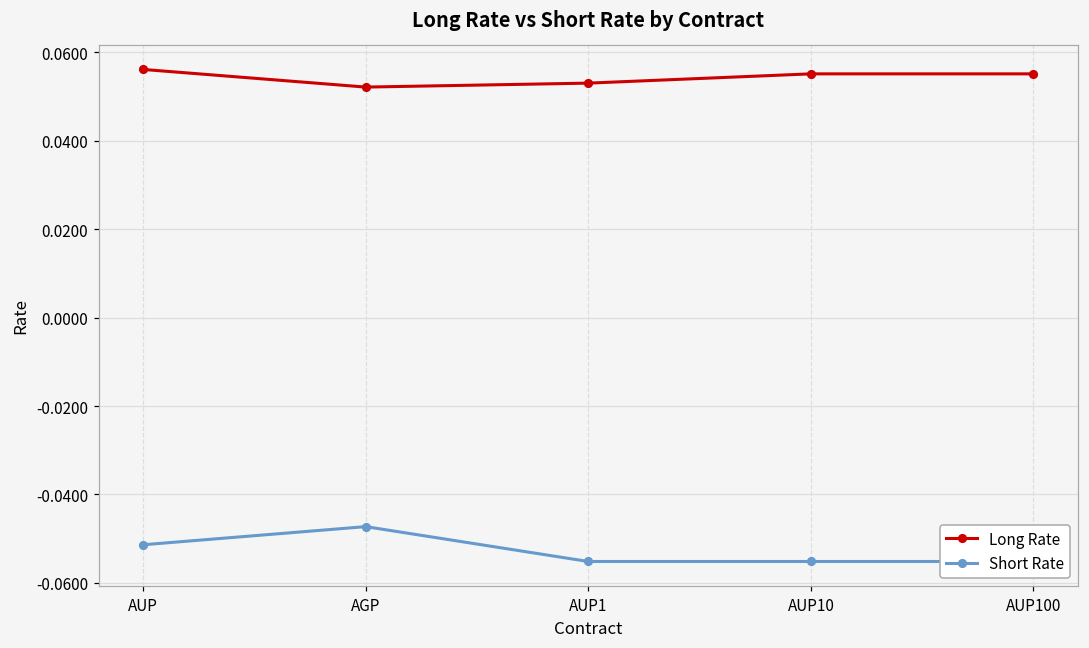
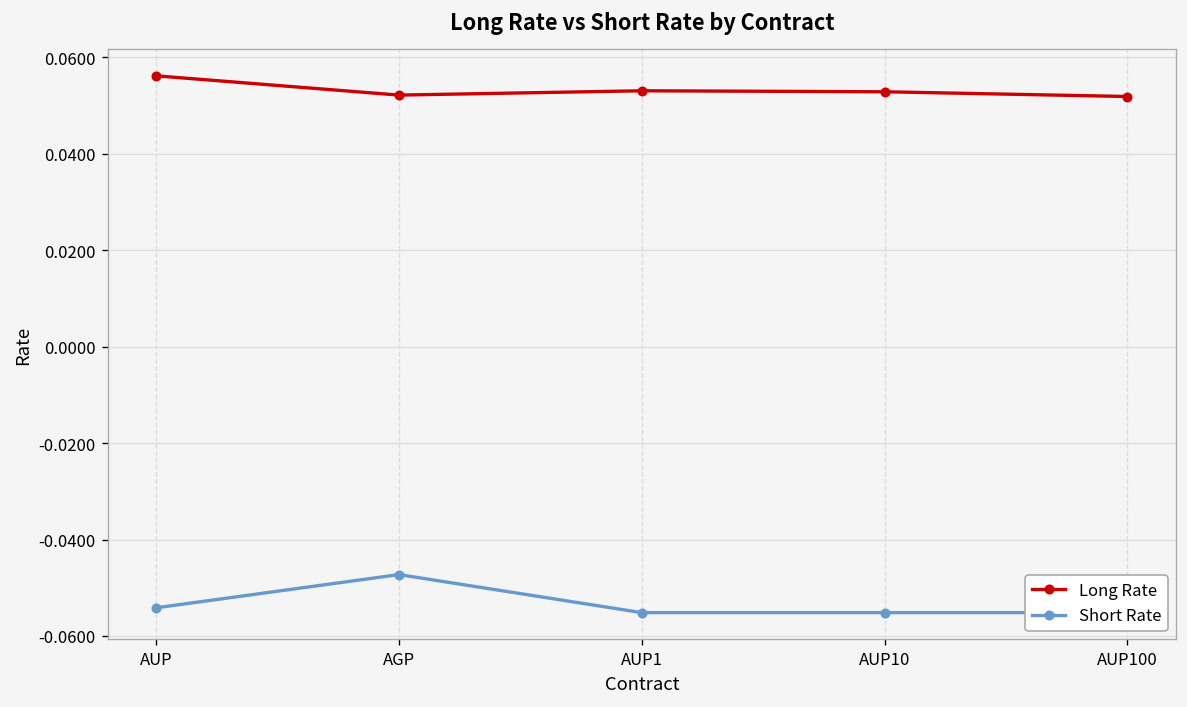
Short Rate, AUP: -0.051 -> -0.054
Long Rate, AUP10: 0.055 -> 0.053
Long Rate, AUP100: 0.055 -> 0.052
